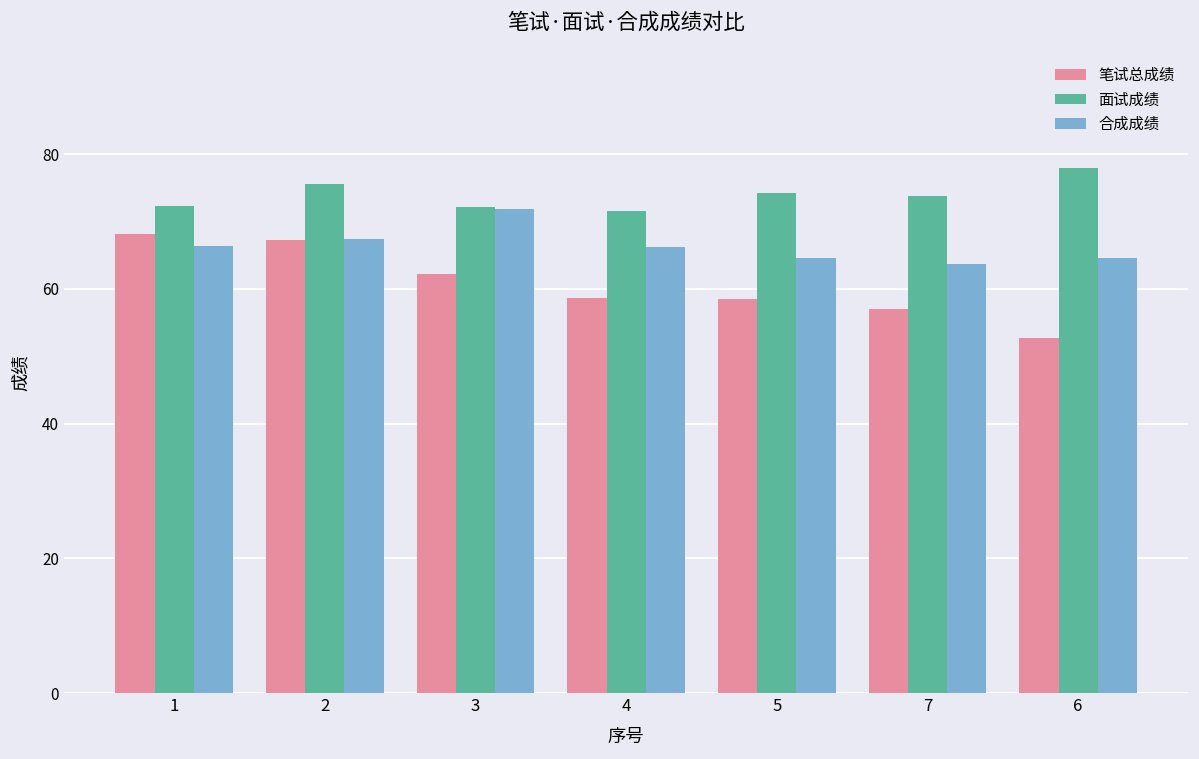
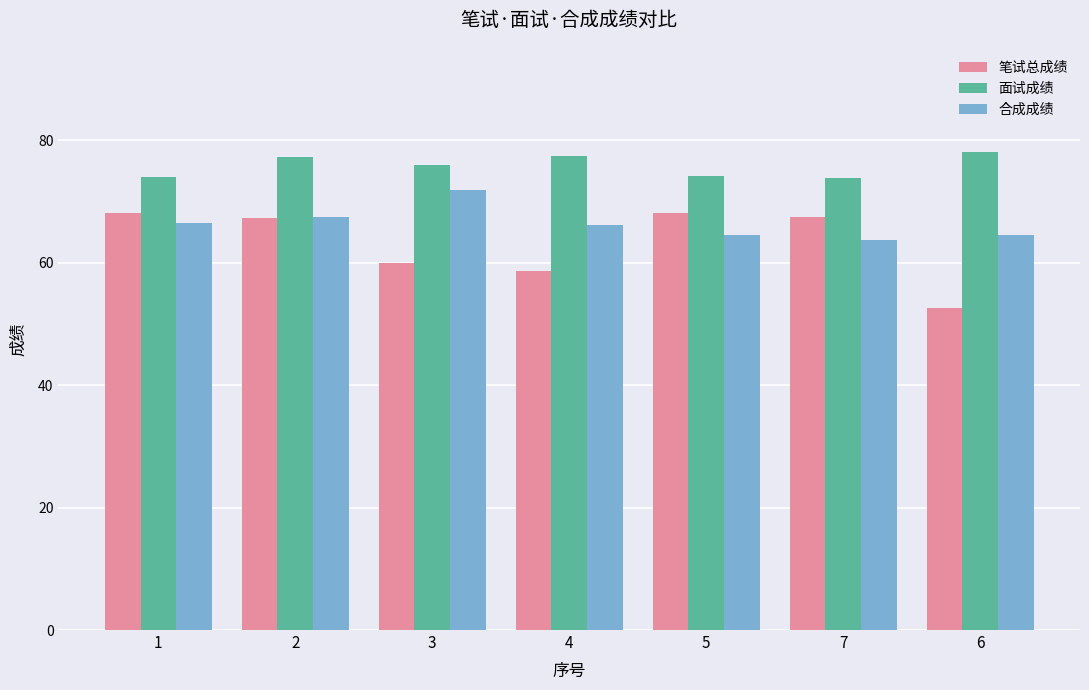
面试成绩, 1: 72 -> 74
面试成绩, 2: 76 -> 77
笔试总成绩, 3: 62 -> 60
面试成绩, 3: 72 -> 76
面试成绩, 4: 72 -> 77
笔试总成绩, 5: 58 -> 68
笔试总成绩, 7: 57 -> 67
